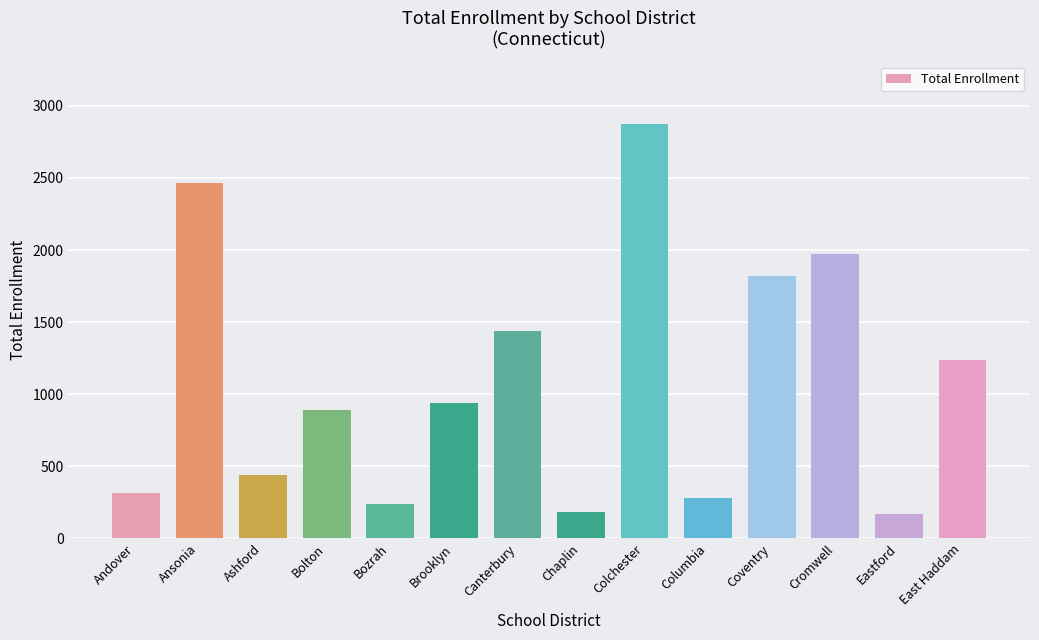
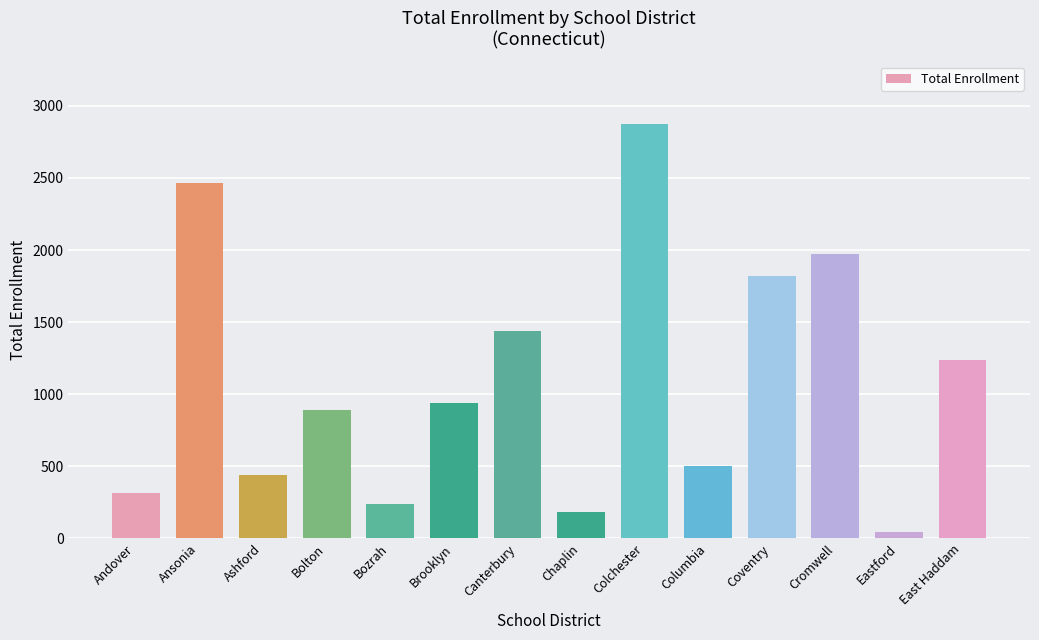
Columbia: 280 -> 500
Eastford: 170 -> 50
